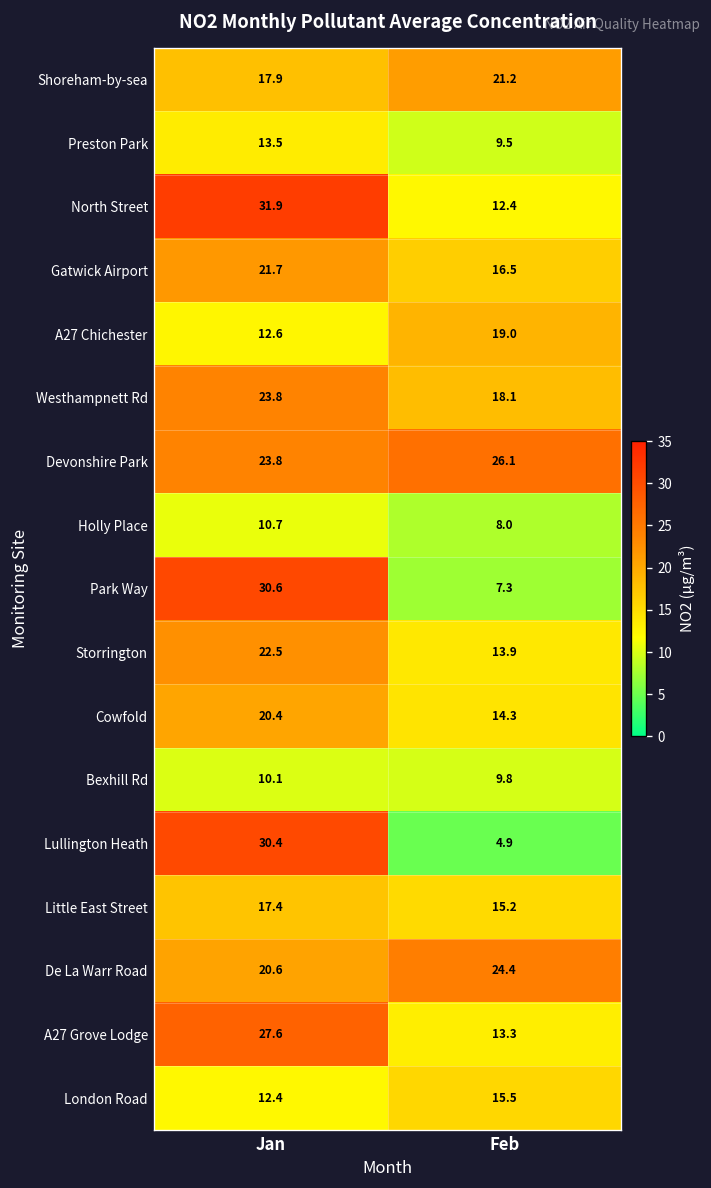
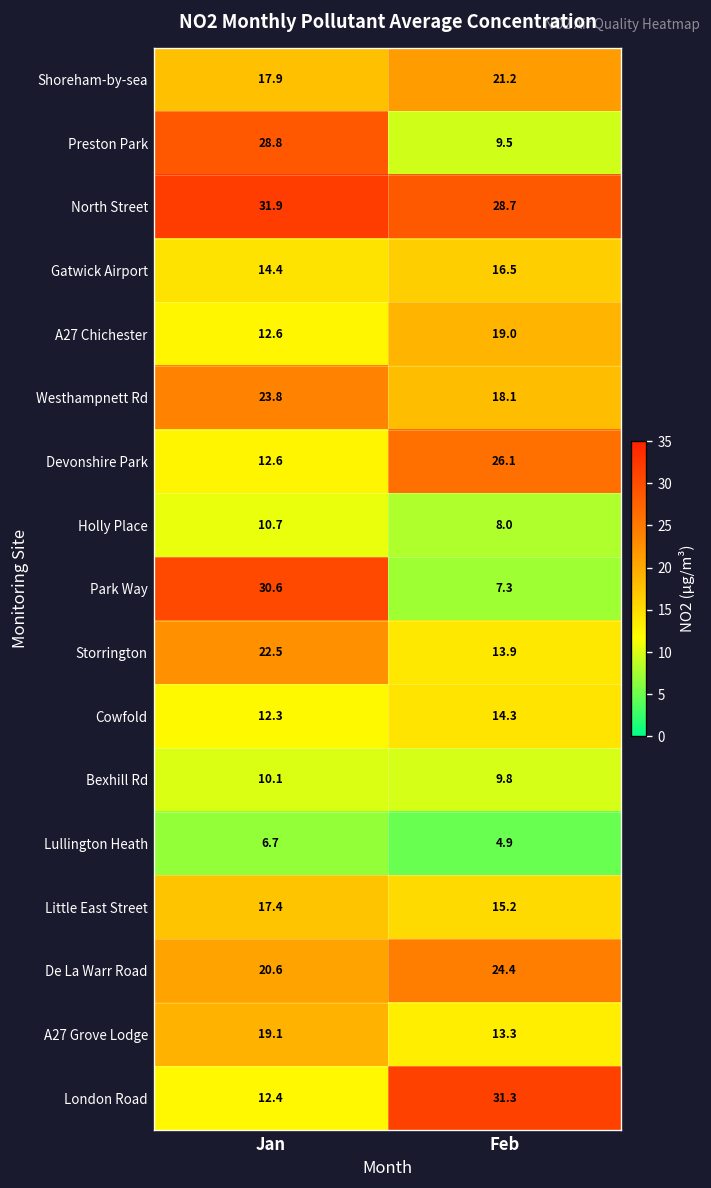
Preston Park, Jan: 13.5 -> 28.8
North Street, Feb: 12.4 -> 28.7
Gatwick Airport, Jan: 21.7 -> 14.4
Devonshire Park, Jan: 23.8 -> 12.6
Cowfold, Jan: 20.4 -> 12.3
Lullington Heath, Jan: 30.4 -> 6.7
A27 Grove Lodge, Jan: 27.6 -> 19.1
London Road, Feb: 15.5 -> 31.3
